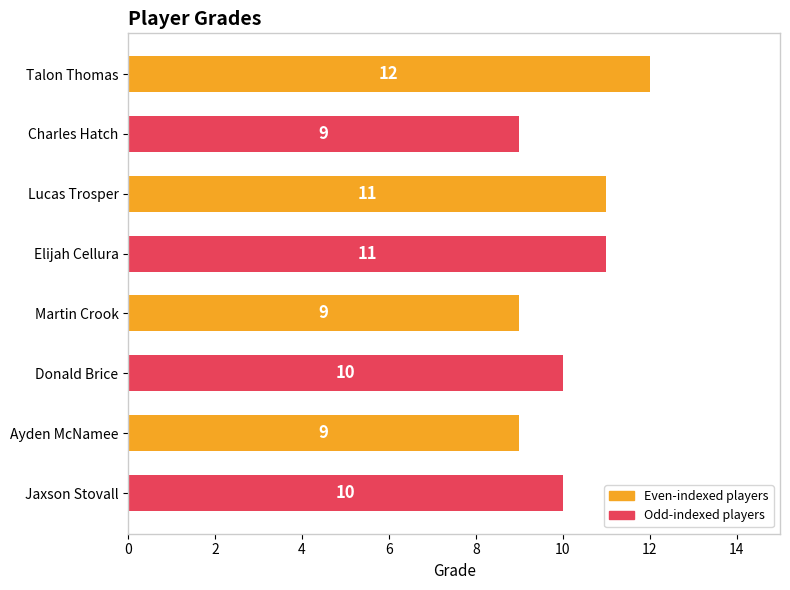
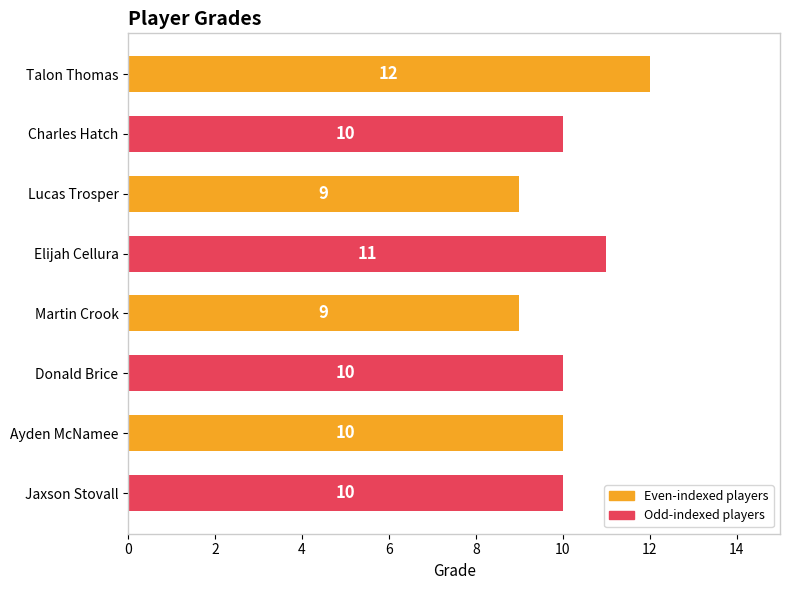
Charles Hatch: 9 -> 10
Lucas Trosper: 11 -> 9
Ayden McNamee: 9 -> 10
